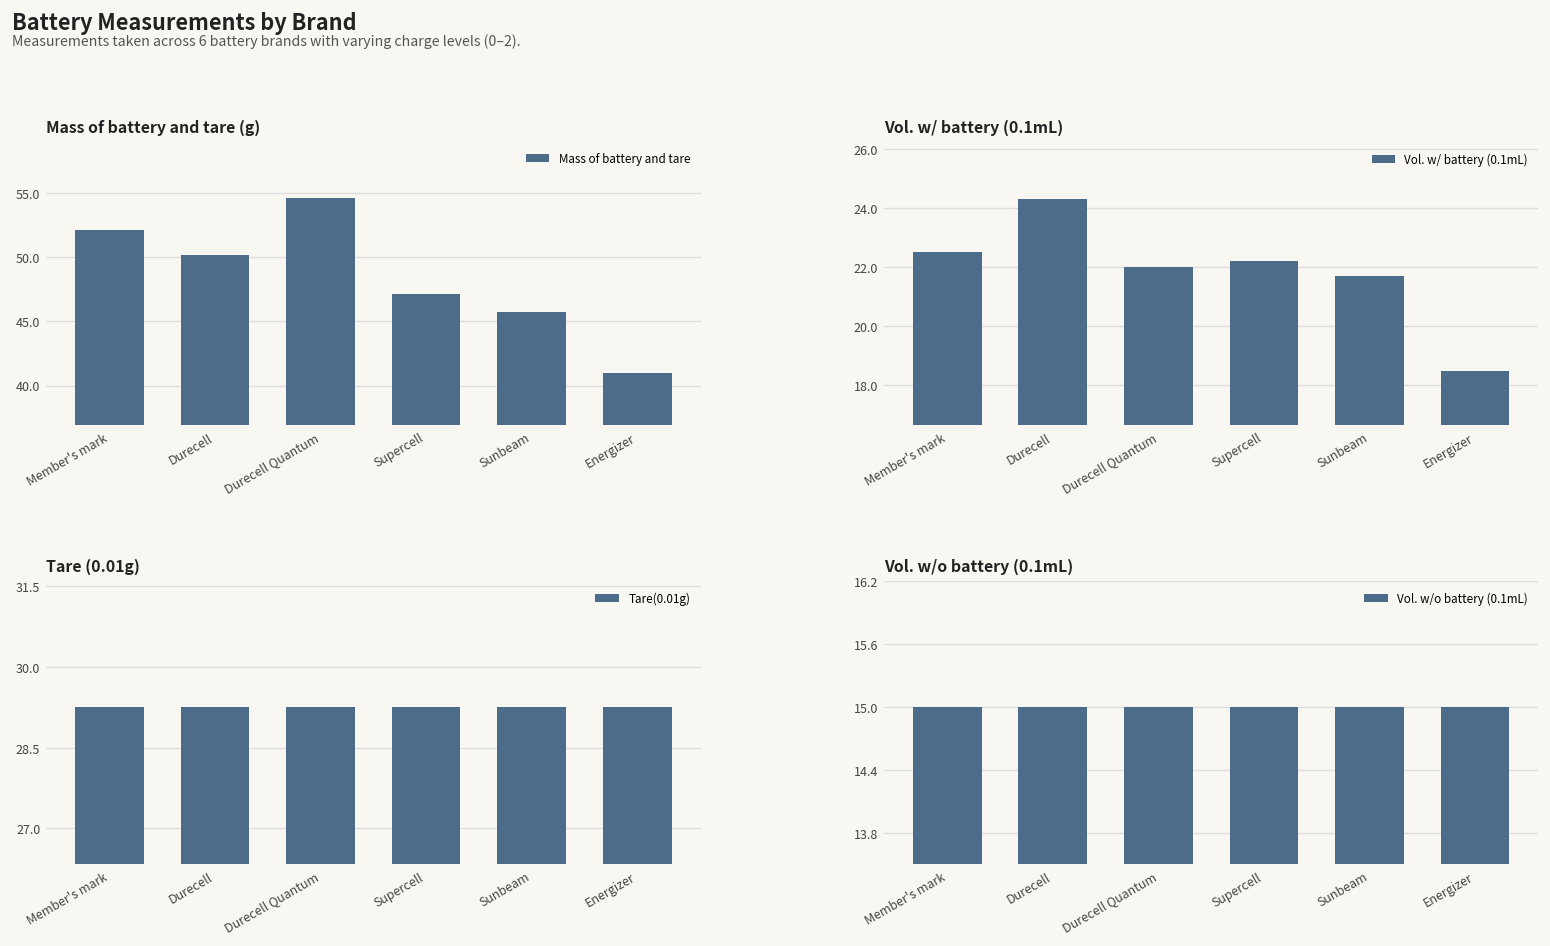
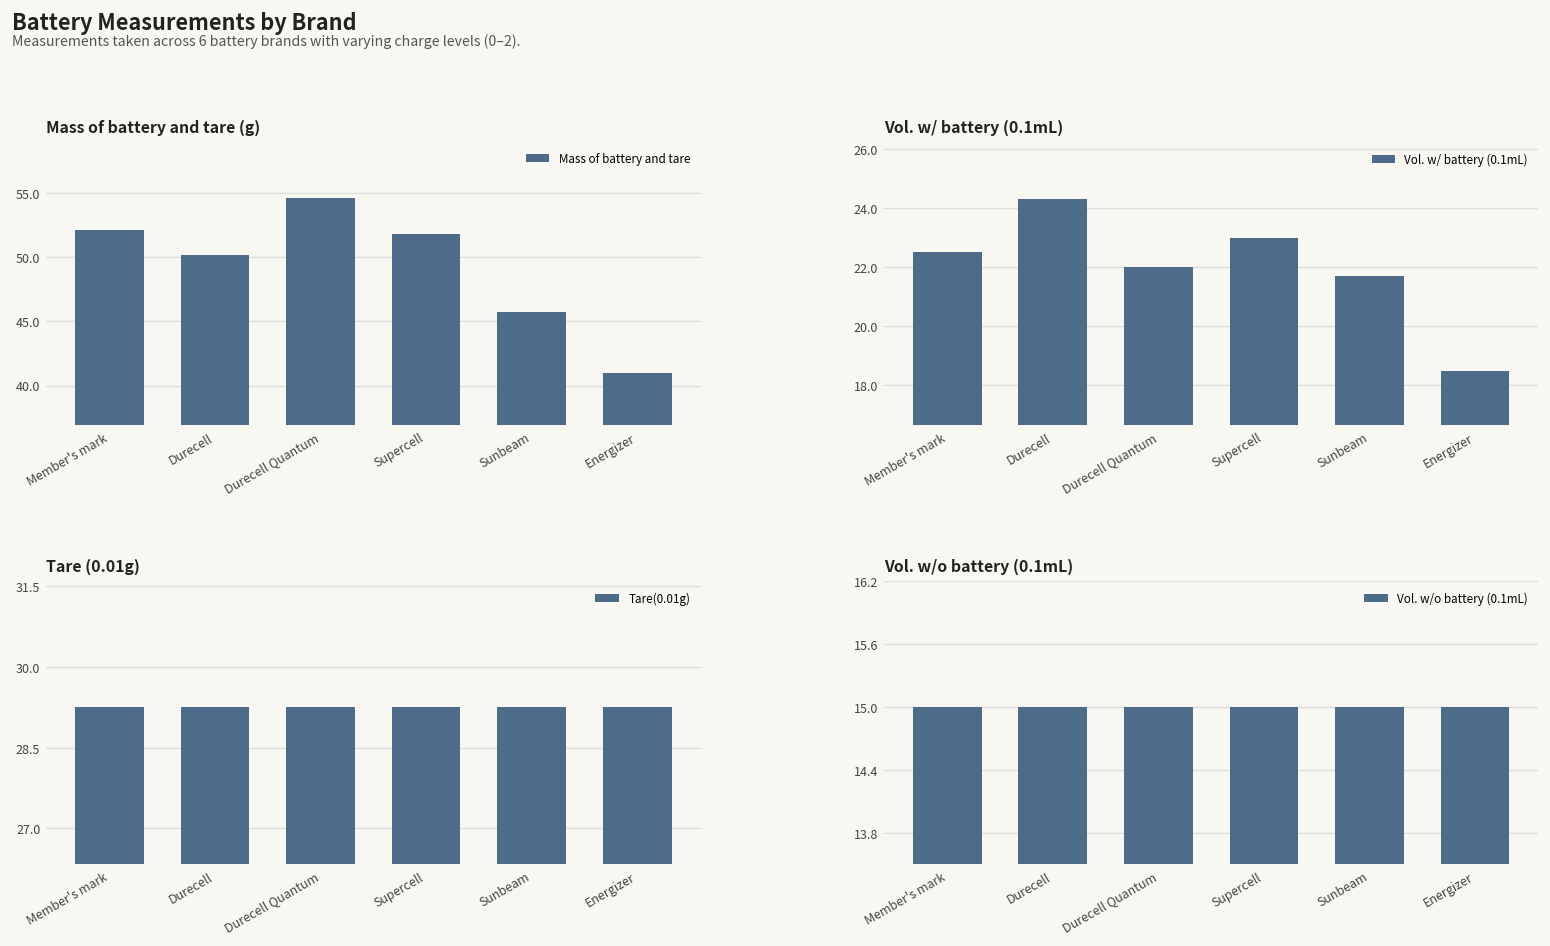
Mass of battery and tare (g), Supercell: 47.1 -> 51.8
Vol. w/ battery (0.1mL), Supercell: 22.2 -> 23.0
